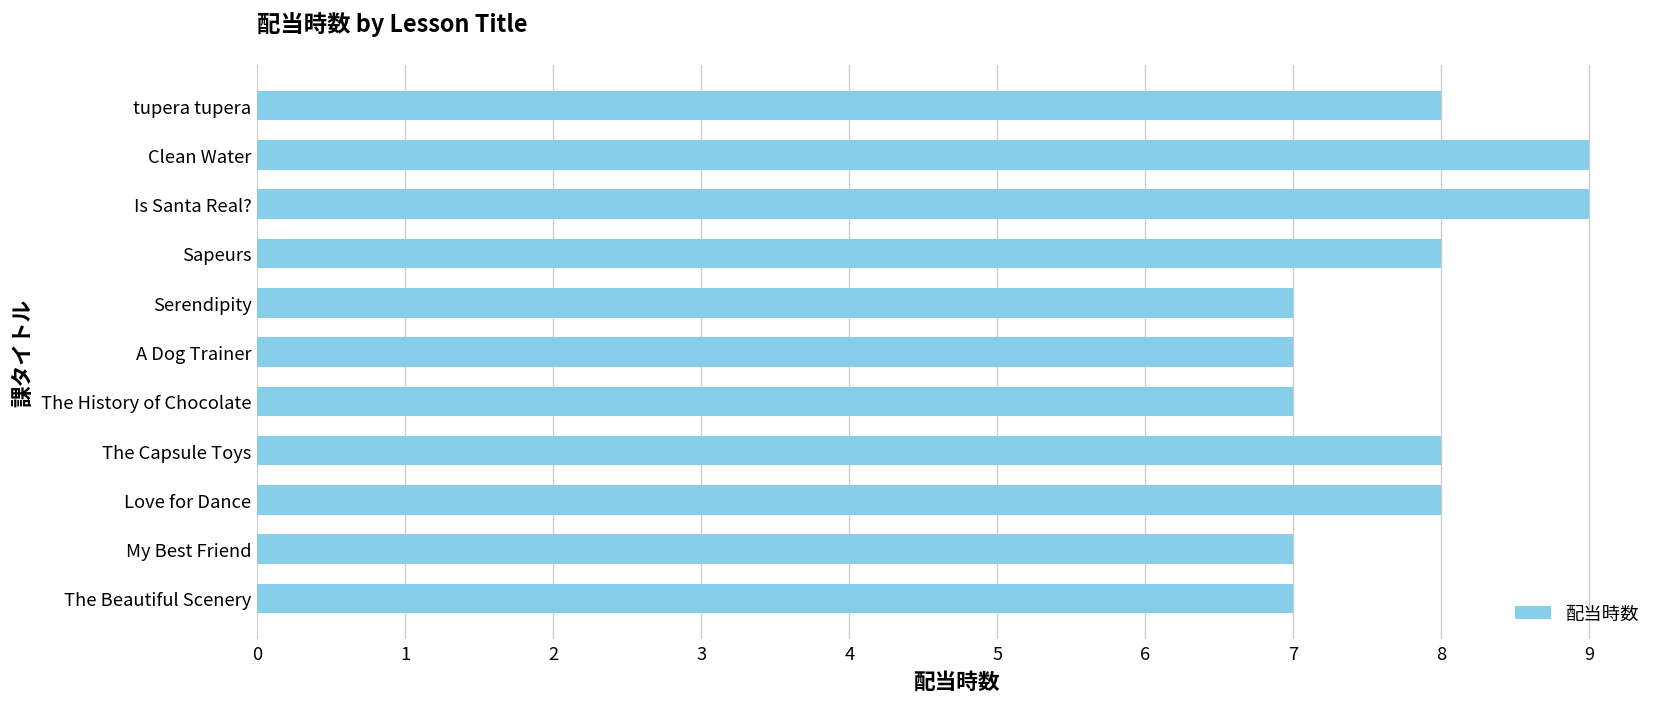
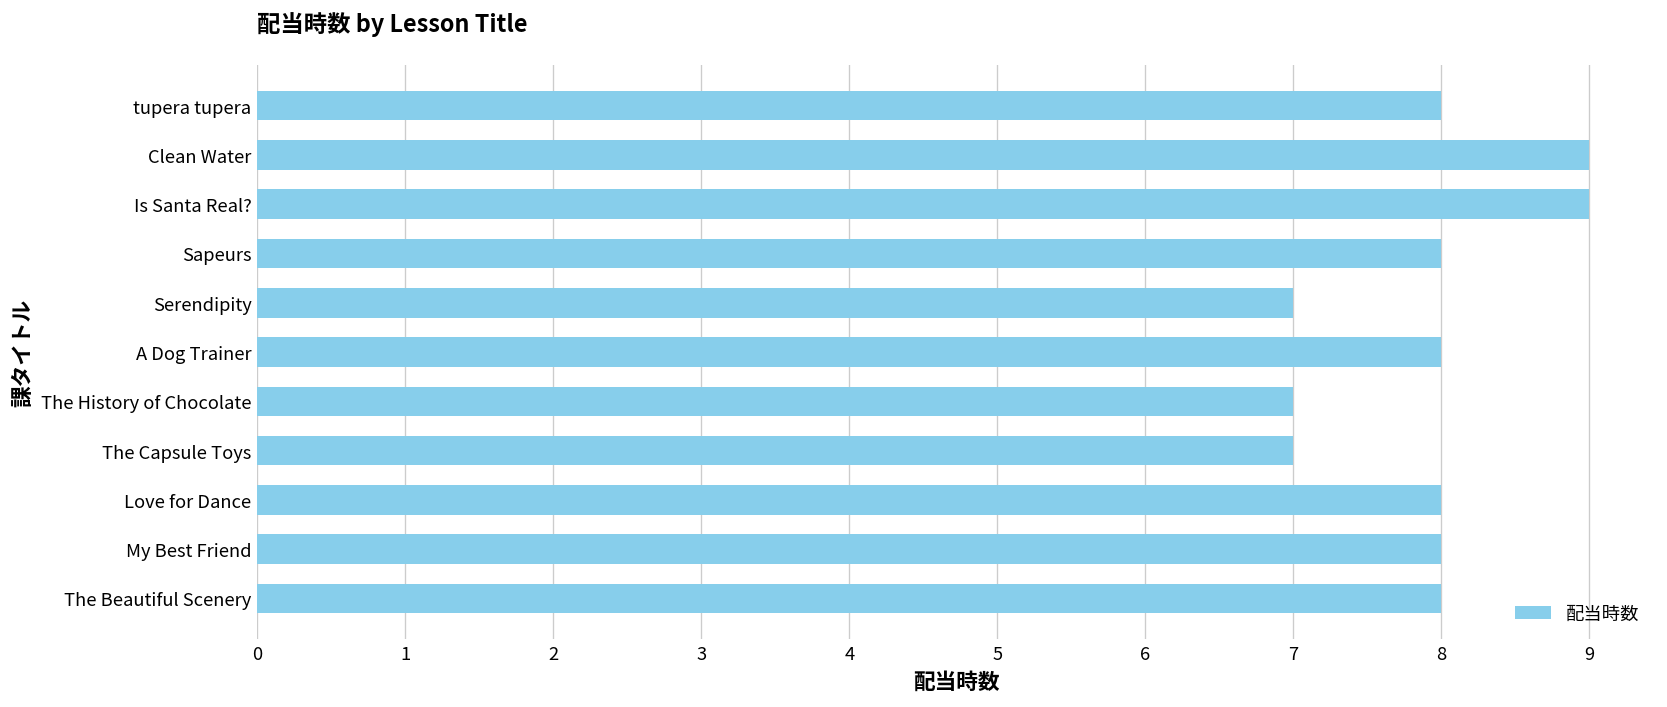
A Dog Trainer: 7 -> 8
The Capsule Toys: 8 -> 7
My Best Friend: 7 -> 8
The Beautiful Scenery: 7 -> 8
